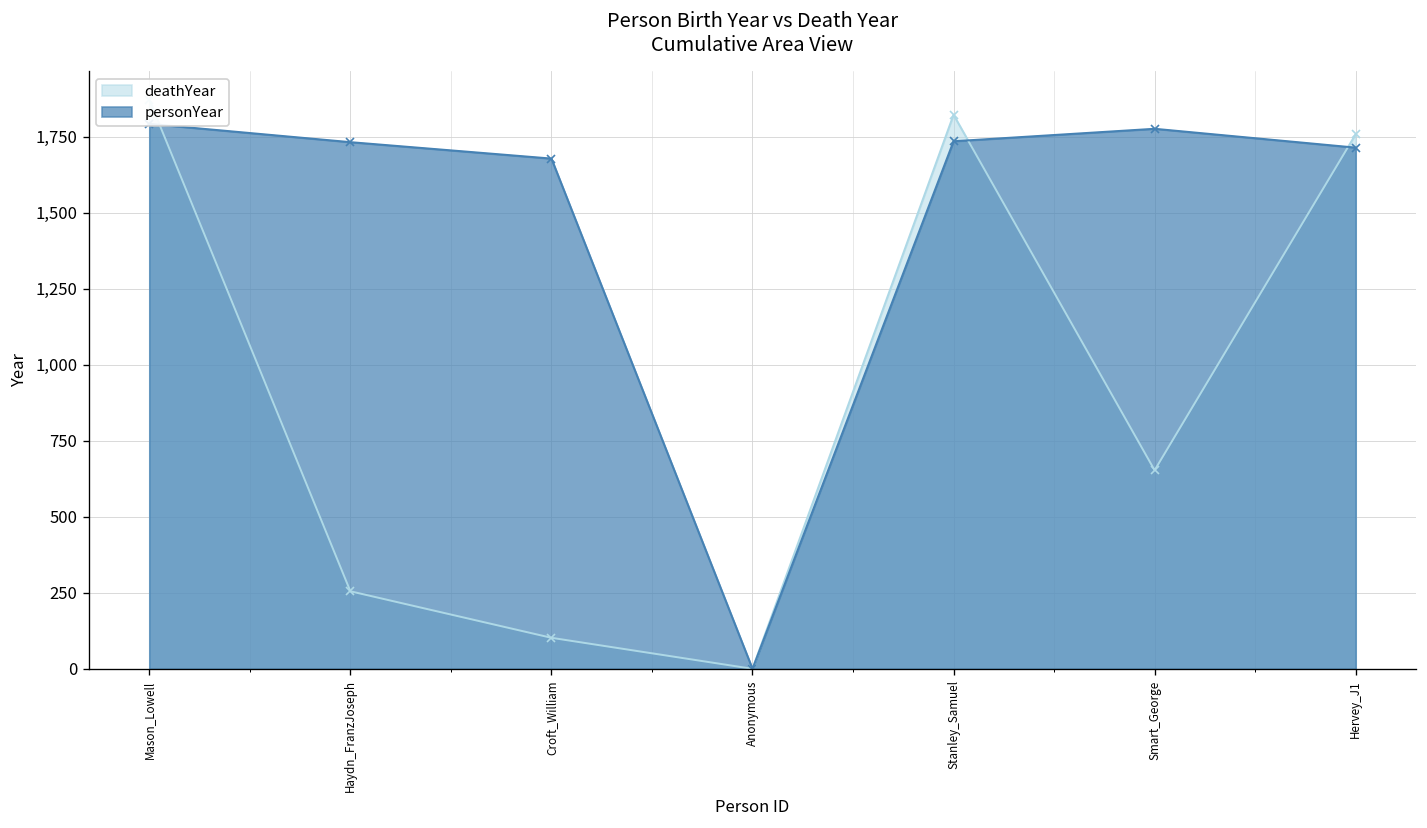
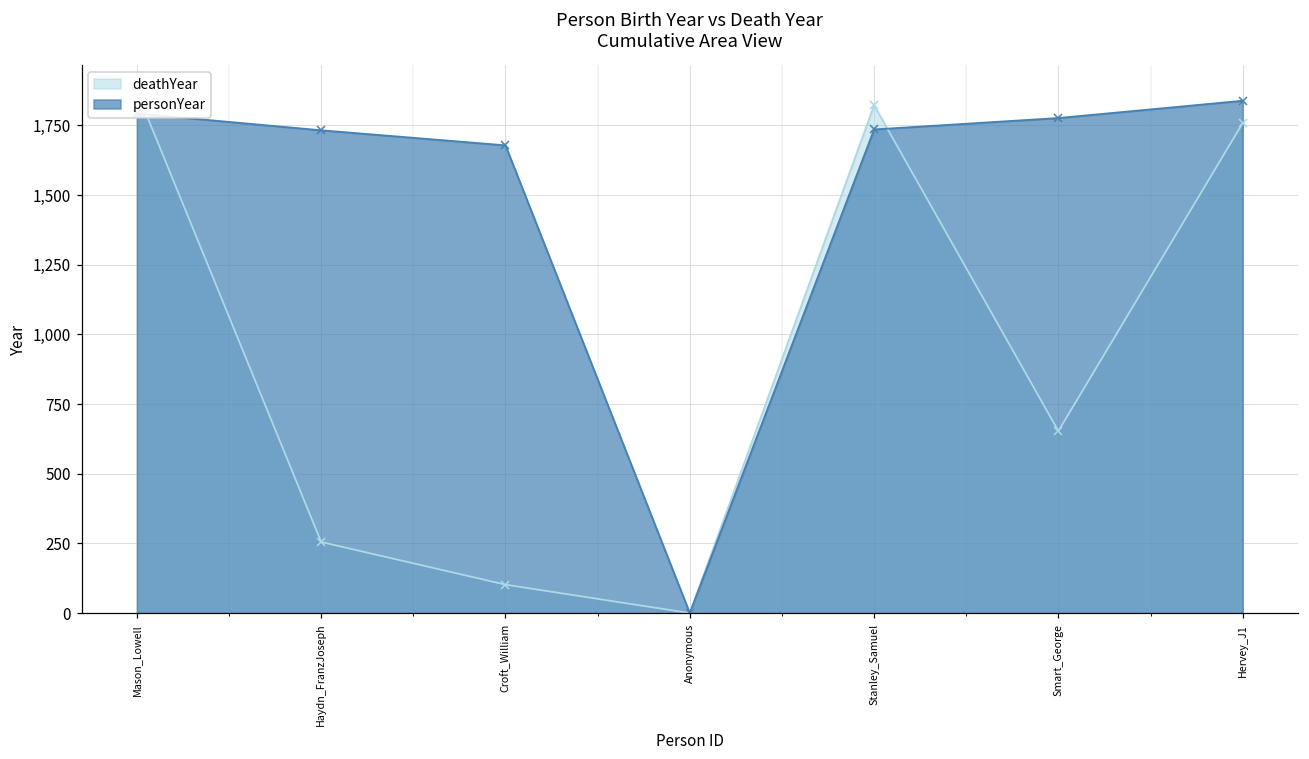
personYear, Hervey_J1: 1,710 -> 1,840
